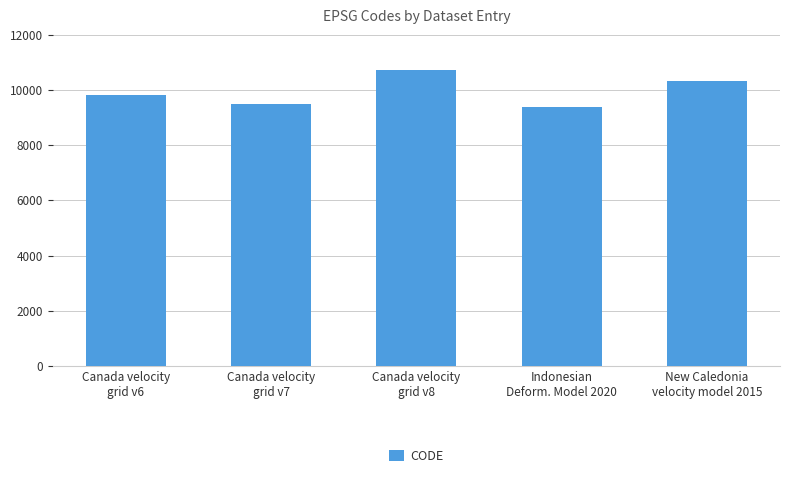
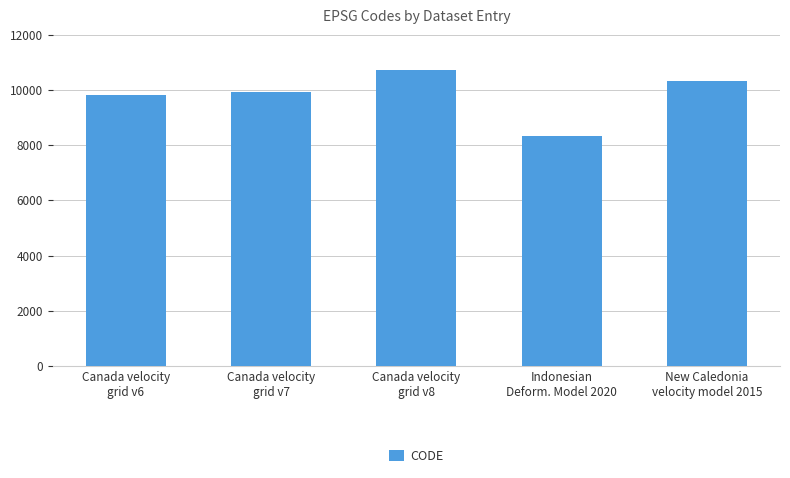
Canada velocity grid v7: 9500 -> 9900
Indonesian Deform. Model 2020: 9400 -> 8300
